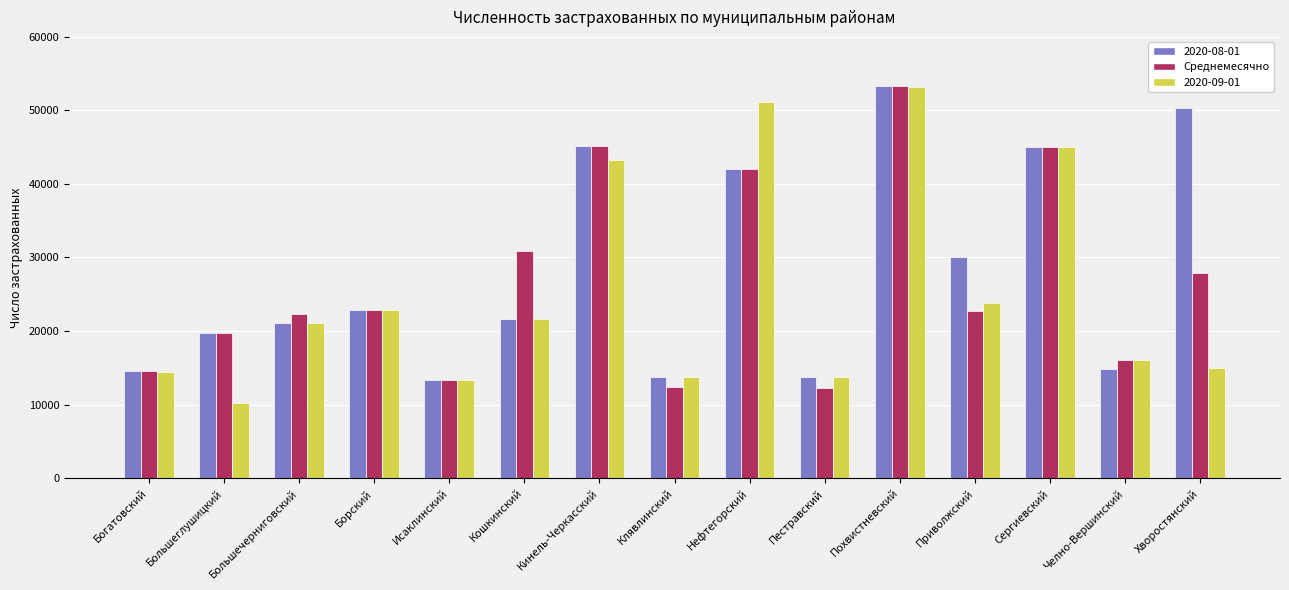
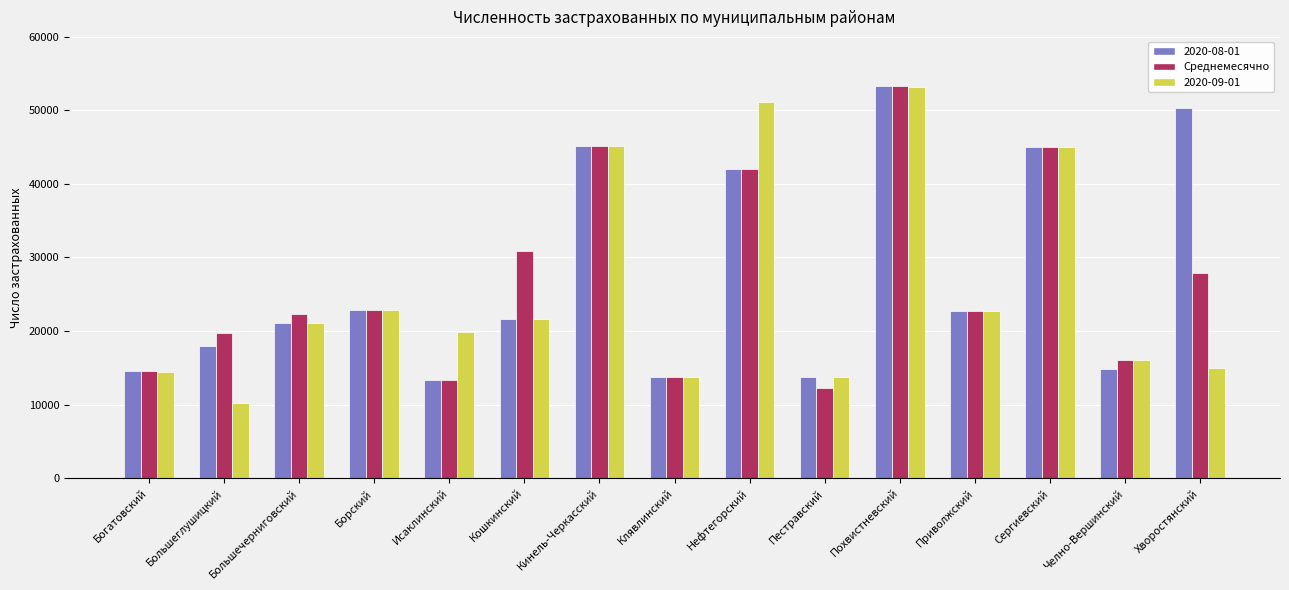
2020-08-01, Большеглушицкий: 20000 -> 18000
2020-09-01, Исаклинский: 13000 -> 20000
2020-09-01, Кинель-Черкасский: 43000 -> 45000
Среднемесячно, Клявлинский: 12000 -> 14000
2020-08-01, Приволжский: 30000 -> 23000
2020-09-01, Приволжский: 24000 -> 23000
